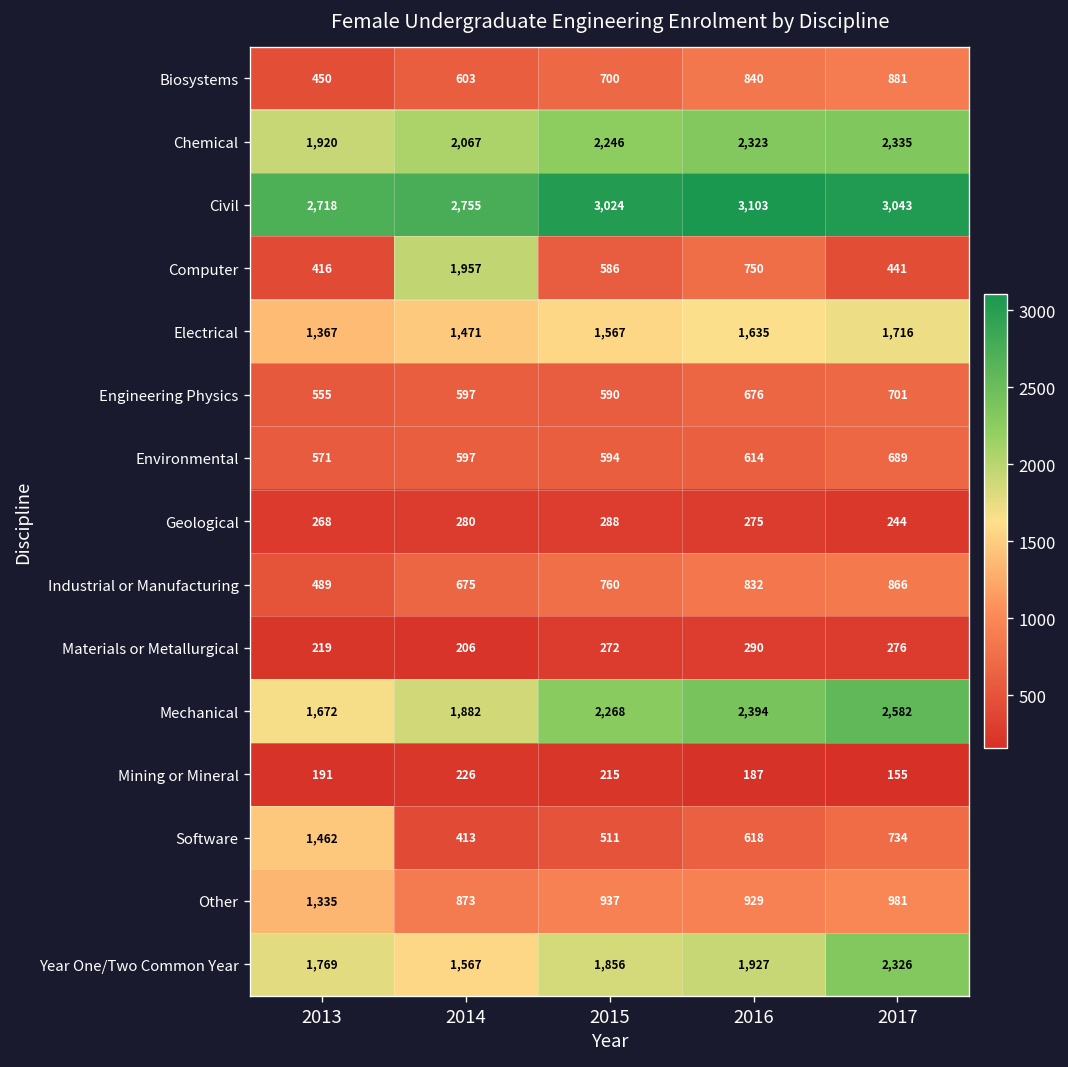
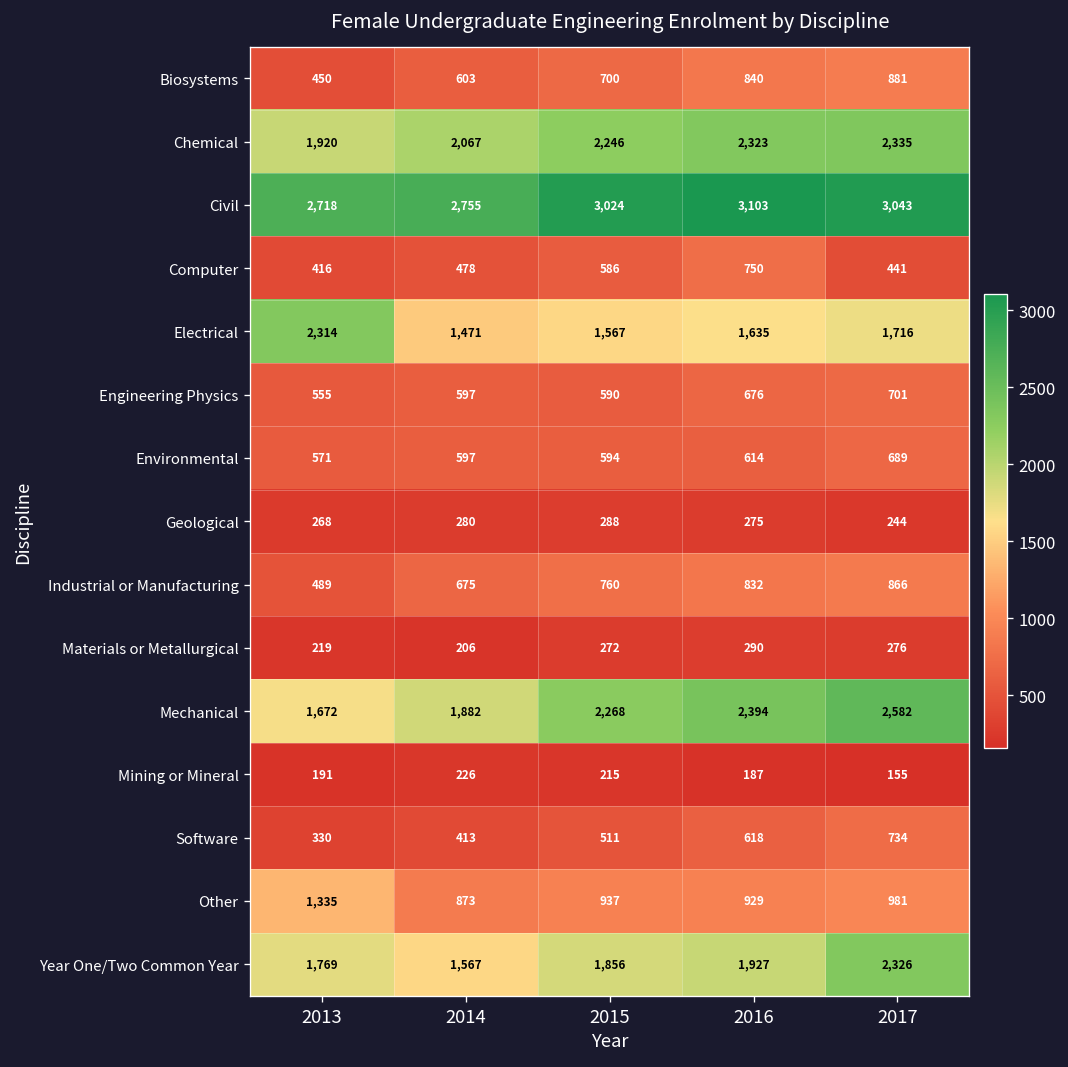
Computer, 2014: 1,957 -> 478
Electrical, 2013: 1,367 -> 2,314
Software, 2013: 1,462 -> 330
